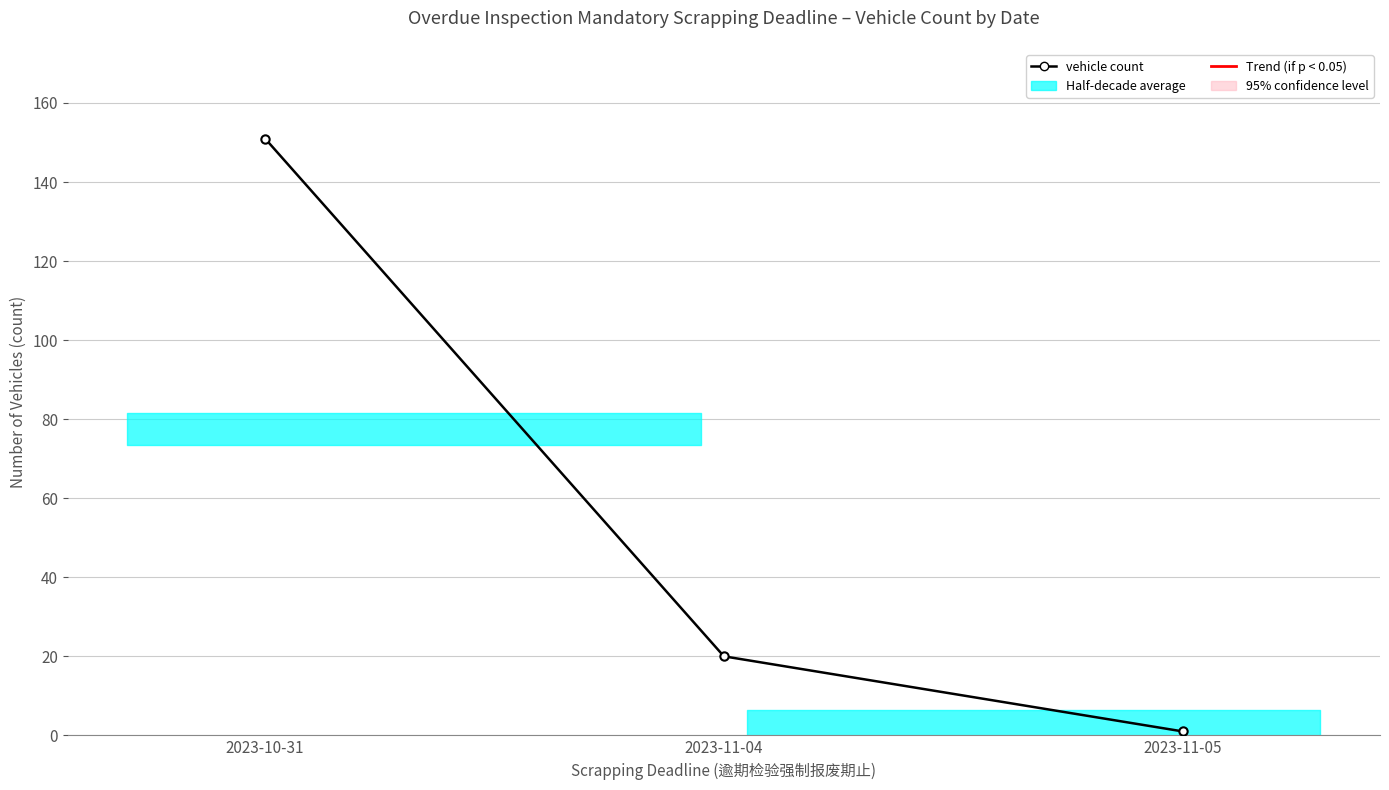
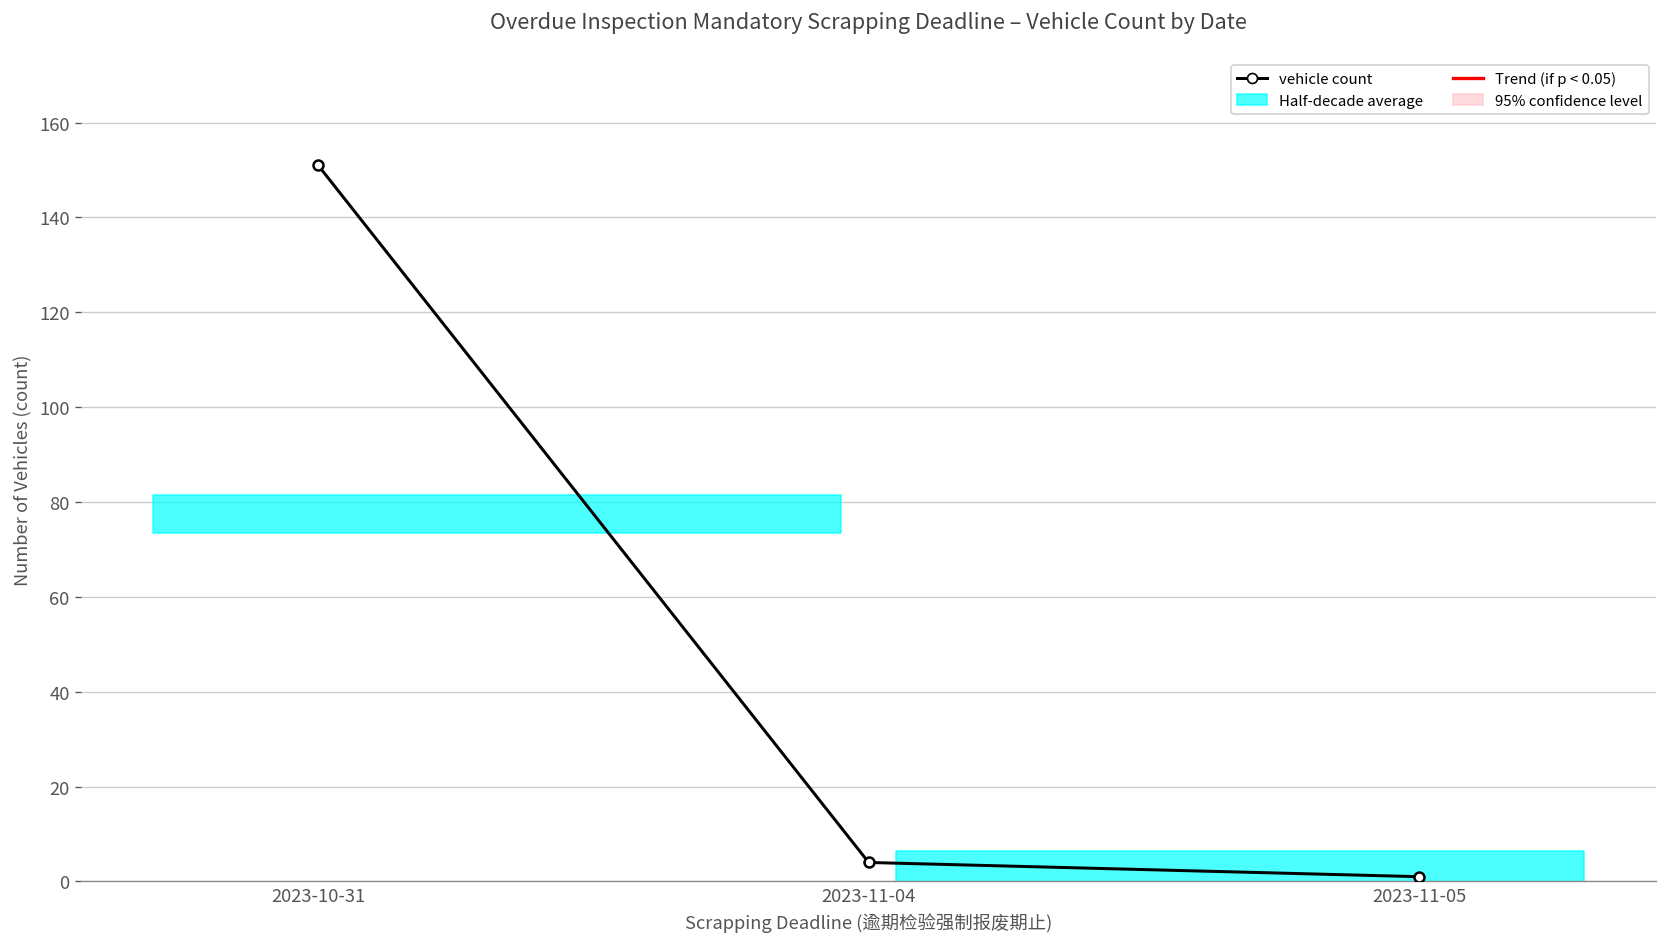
vehicle count, 2023-11-04: 20 -> 4
